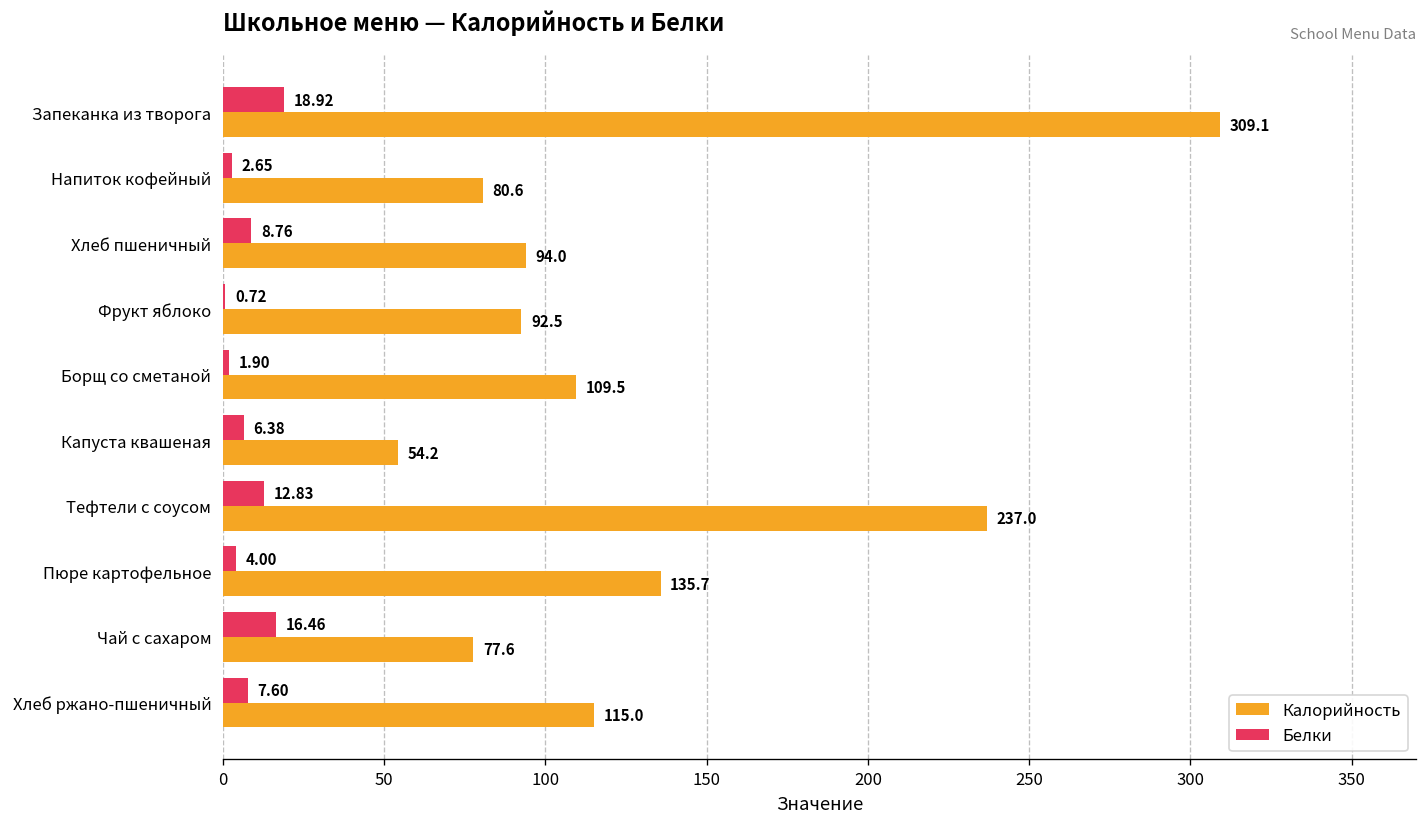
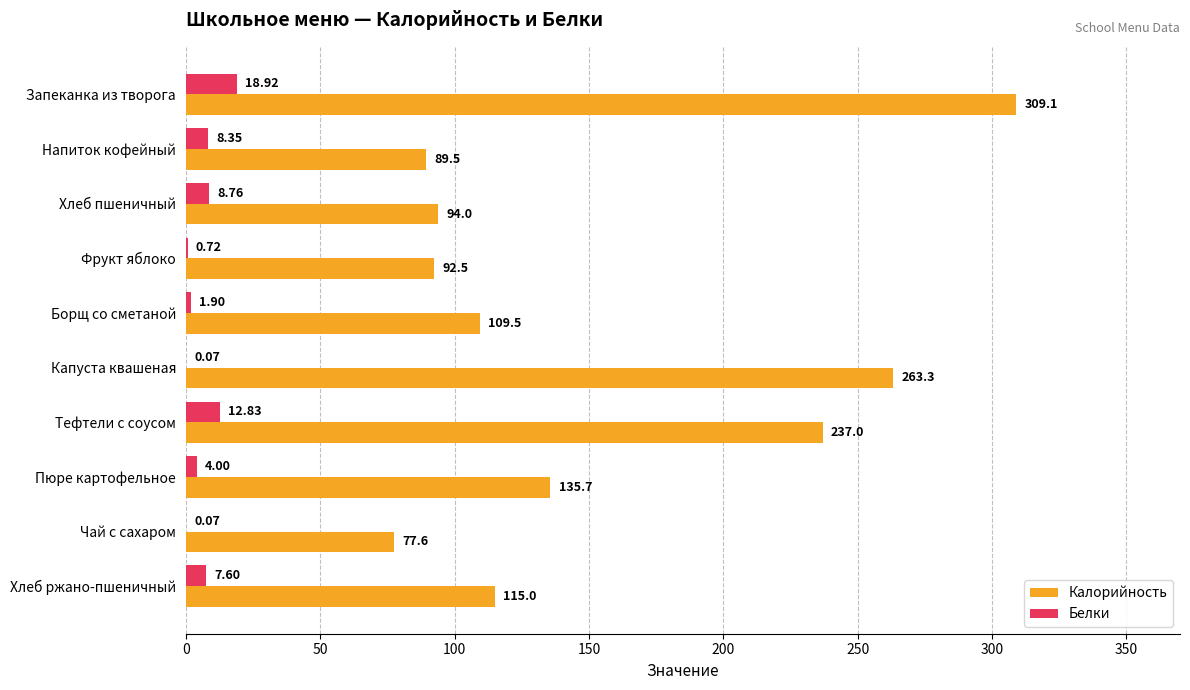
Белки, Напиток кофейный: 2.65 -> 8.35
Калорийность, Напиток кофейный: 80.6 -> 89.5
Белки, Капуста квашеная: 6.38 -> 0.07
Калорийность, Капуста квашеная: 54.2 -> 263.3
Белки, Чай с сахаром: 16.46 -> 0.07
